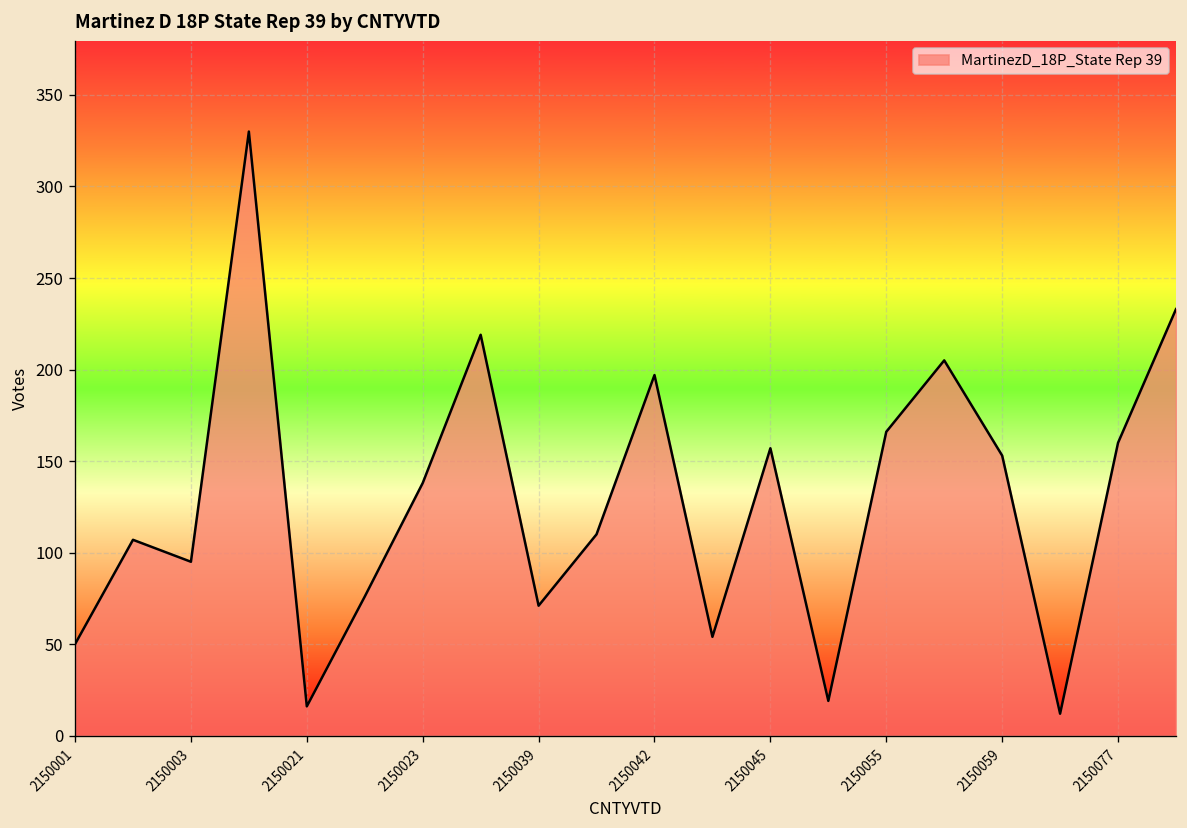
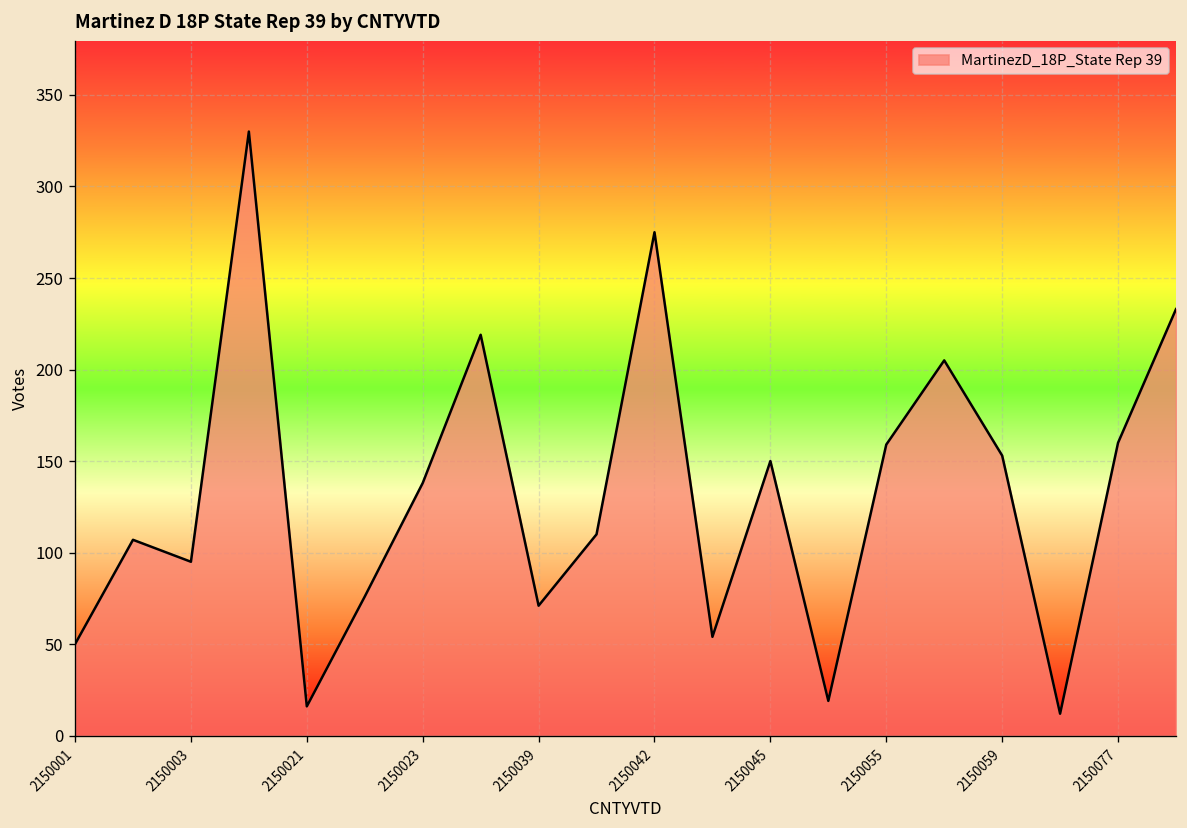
2150042: 197 -> 275
2150045: 157 -> 150
2150055: 166 -> 159
